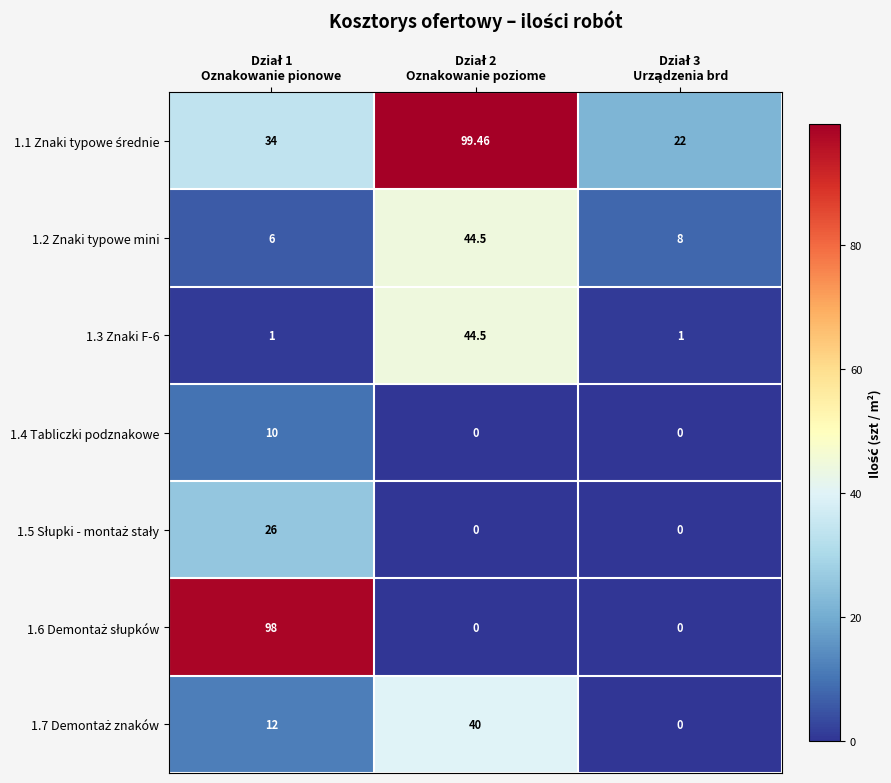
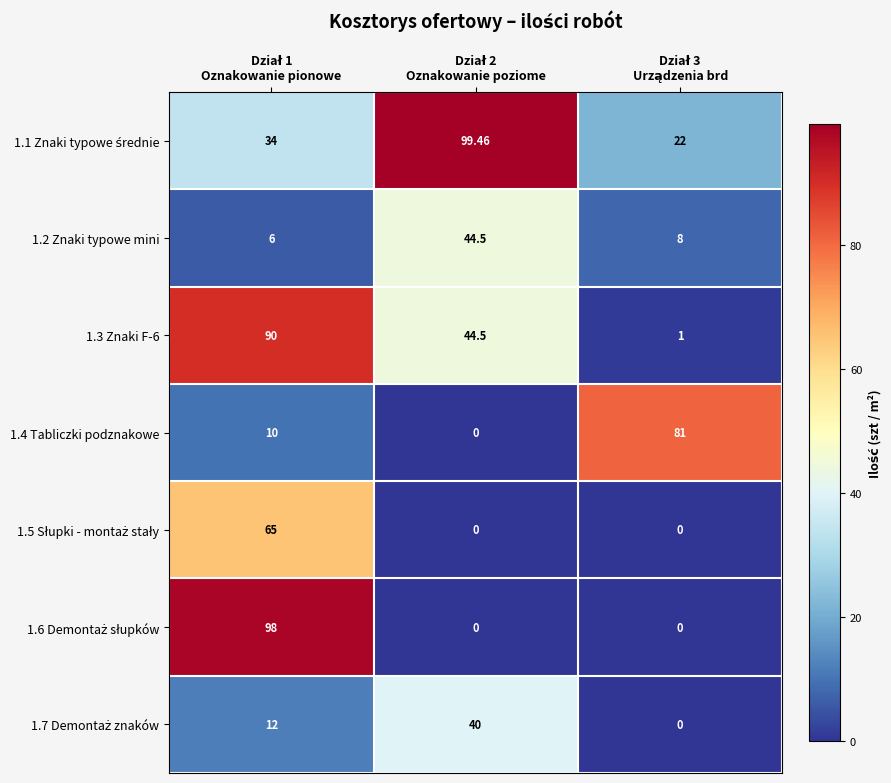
1.3 Znaki F-6, Dział 1 Oznakowanie pionowe: 1 -> 90
1.4 Tabliczki podznakowe, Dział 3 Urządzenia brd: 0 -> 81
1.5 Słupki - montaż stały, Dział 1 Oznakowanie pionowe: 26 -> 65
